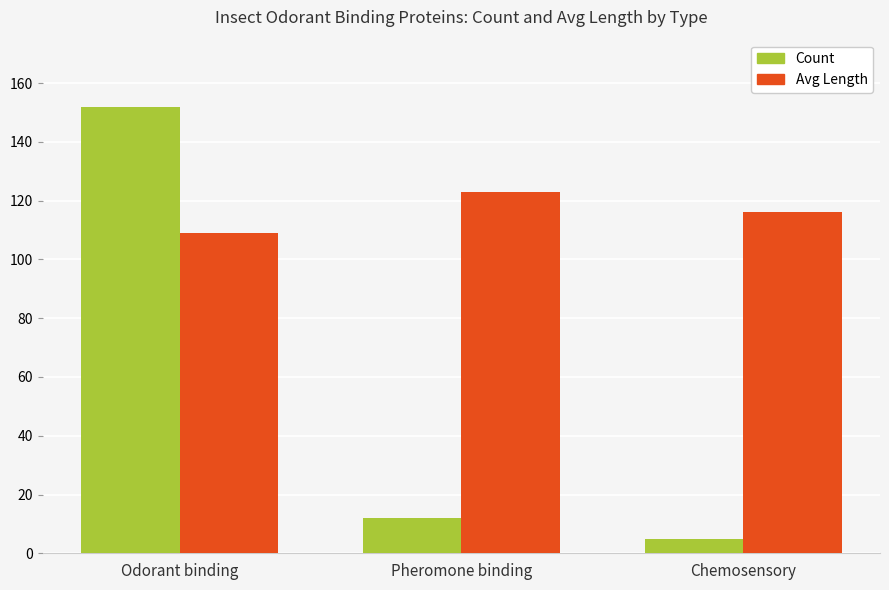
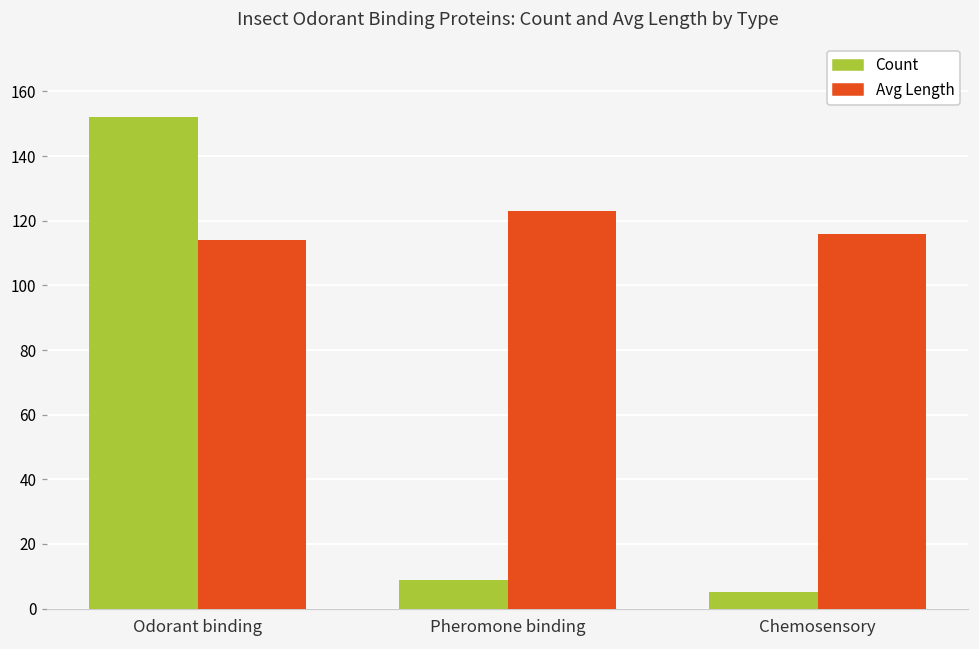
Avg Length, Odorant binding: 109 -> 114
Count, Pheromone binding: 12 -> 9
